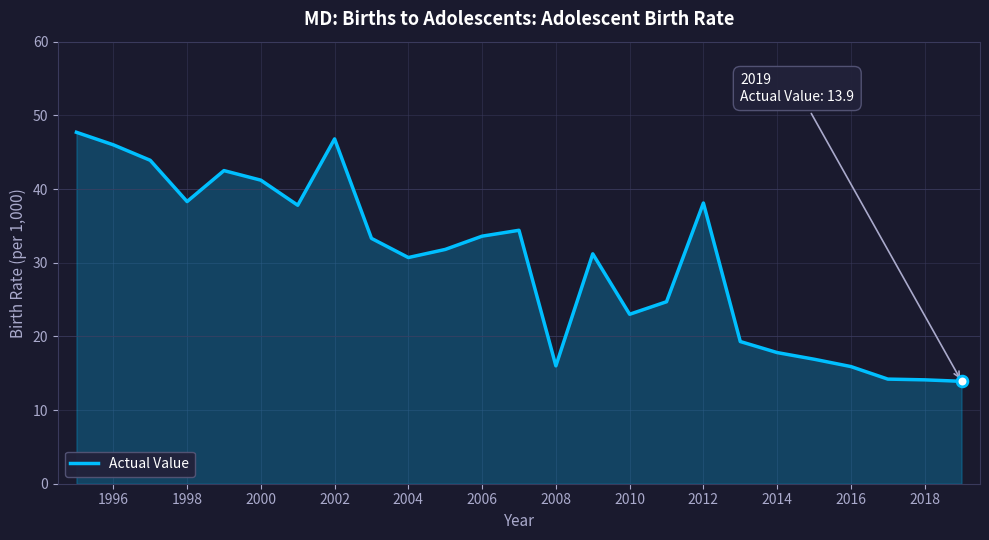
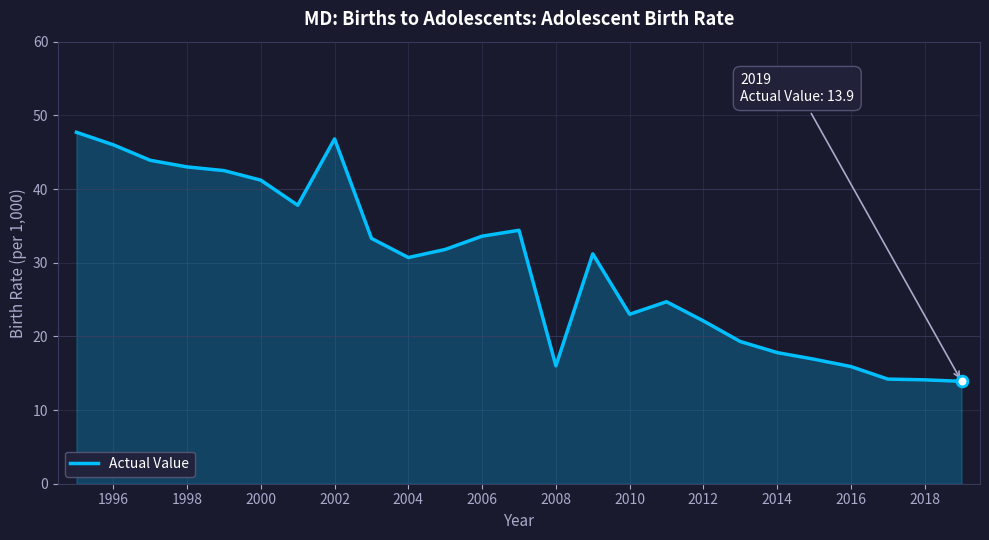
Actual Value, 1998: 38 -> 43
Actual Value, 2012: 38 -> 22
